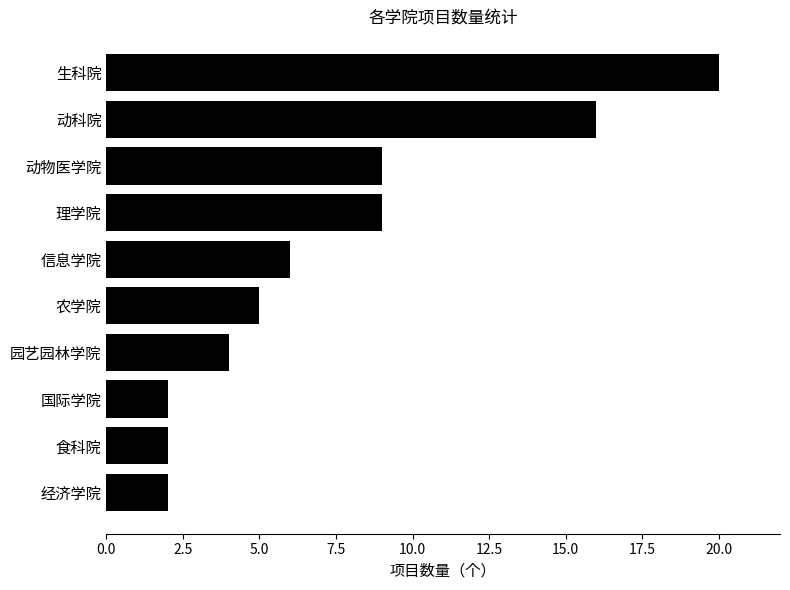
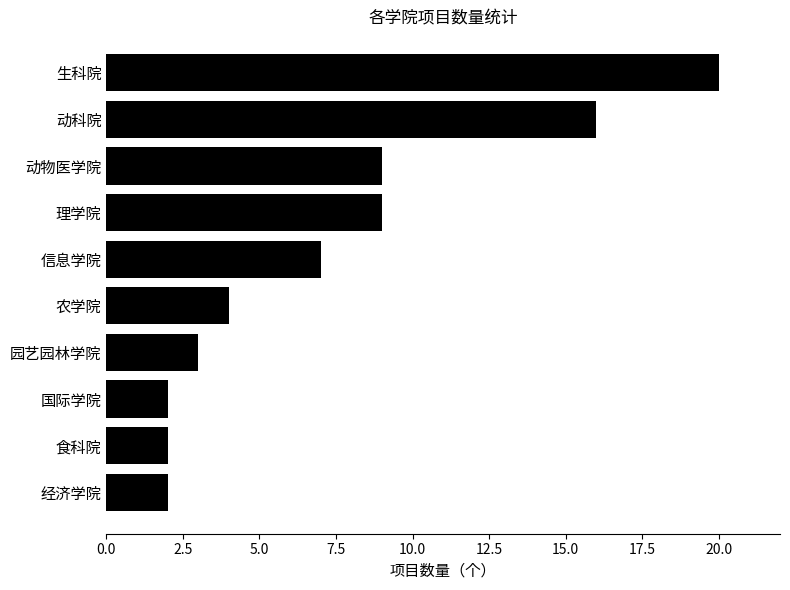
信息学院: 6 -> 7
农学院: 5 -> 4
园艺园林学院: 4 -> 3
